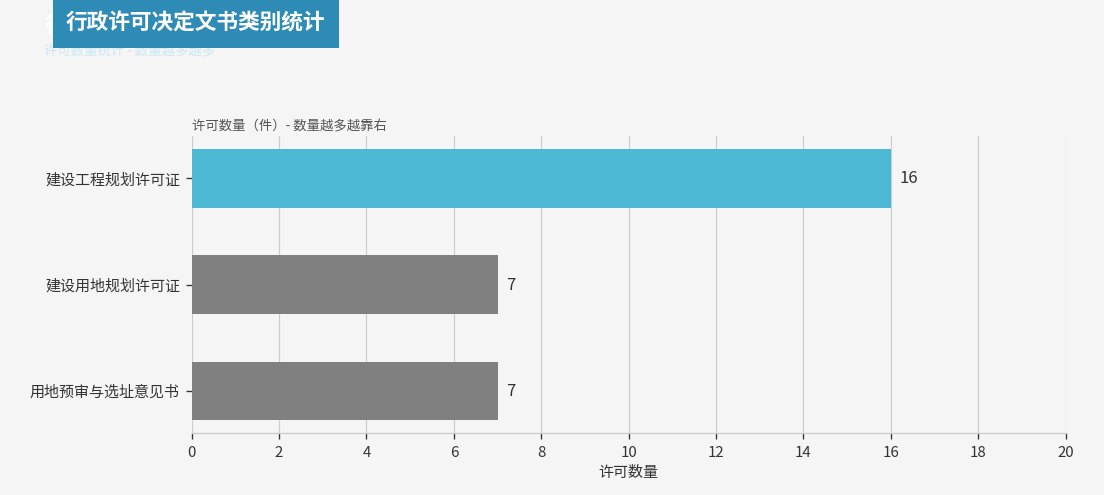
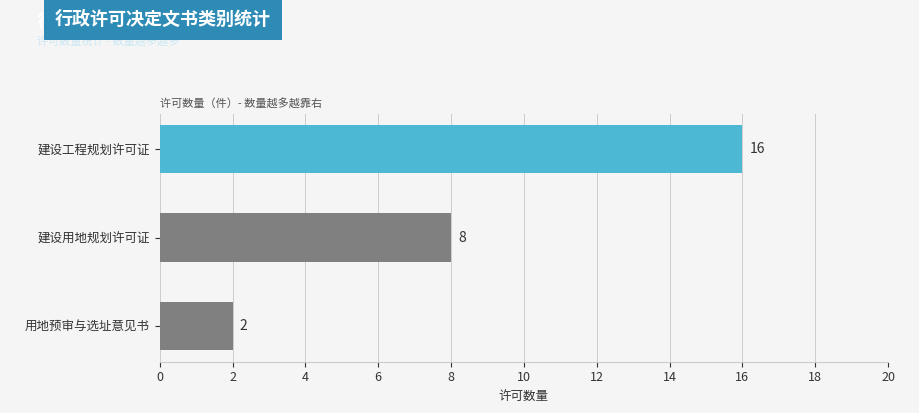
建设用地规划许可证: 7 -> 8
用地预审与选址意见书: 7 -> 2
